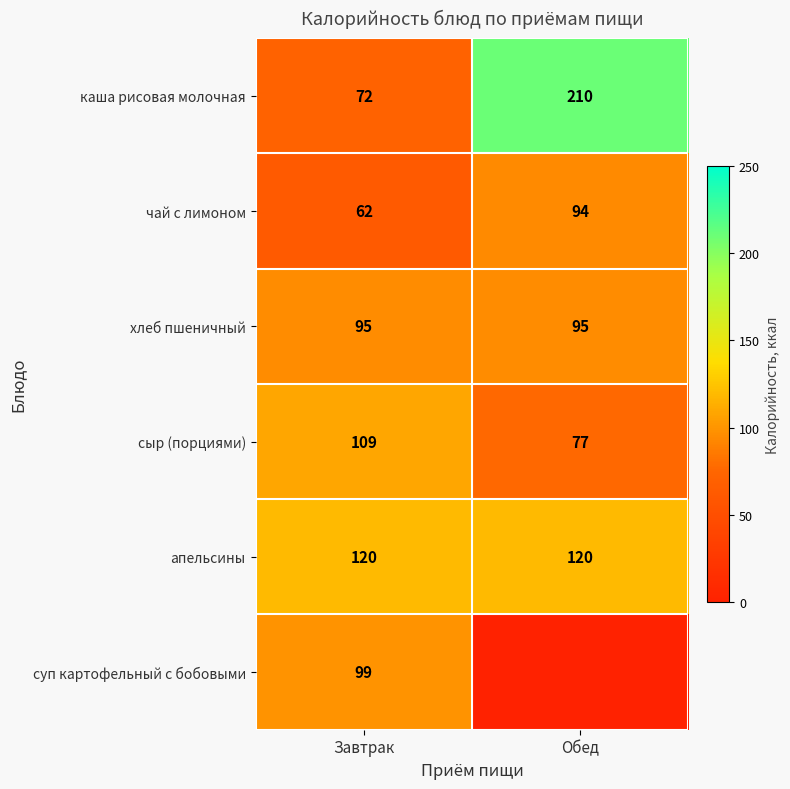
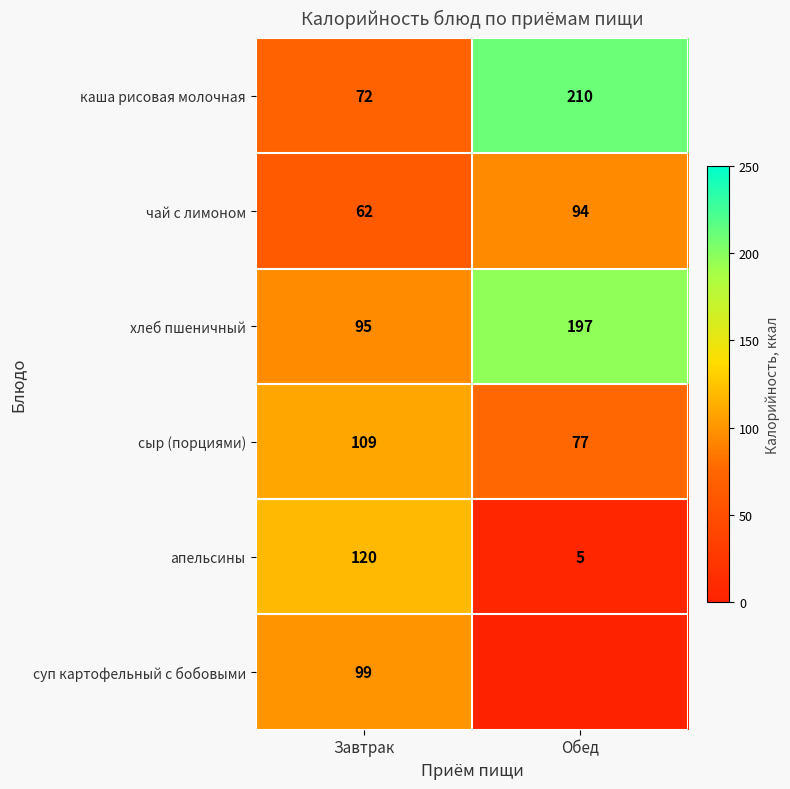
хлеб пшеничный, Обед: 95 -> 197
апельсины, Обед: 120 -> 5
